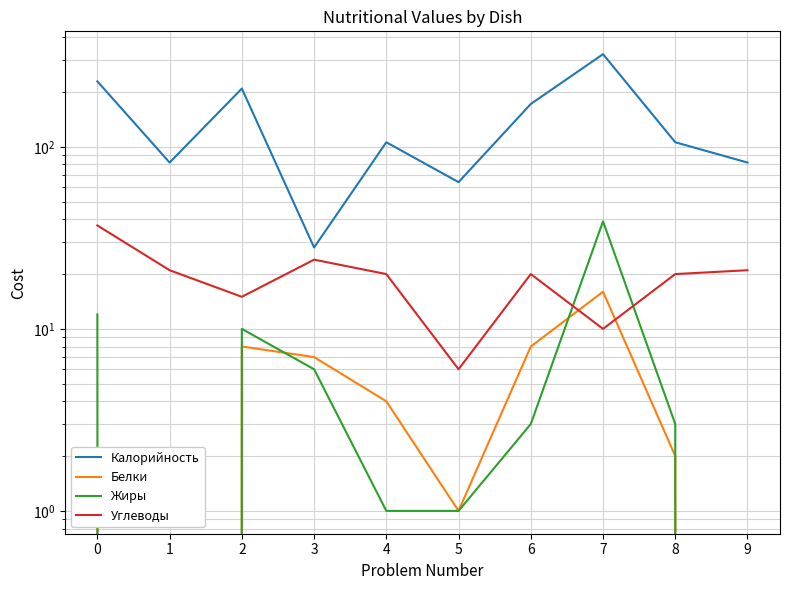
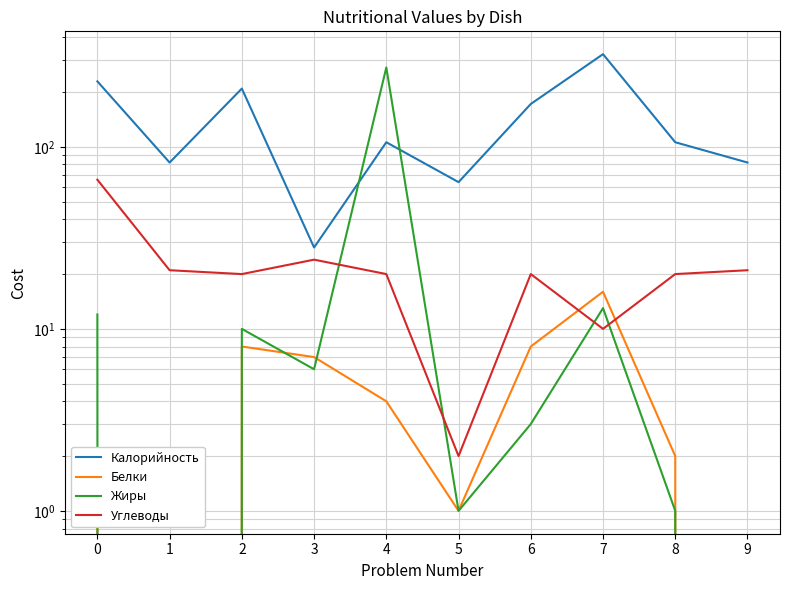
Углеводы, 0: 37 -> 66
Углеводы, 2: 15 -> 20
Жиры, 4: 1 -> 270
Углеводы, 5: 6 -> 2
Жиры, 7: 39 -> 13
Жиры, 8: 3 -> 1
